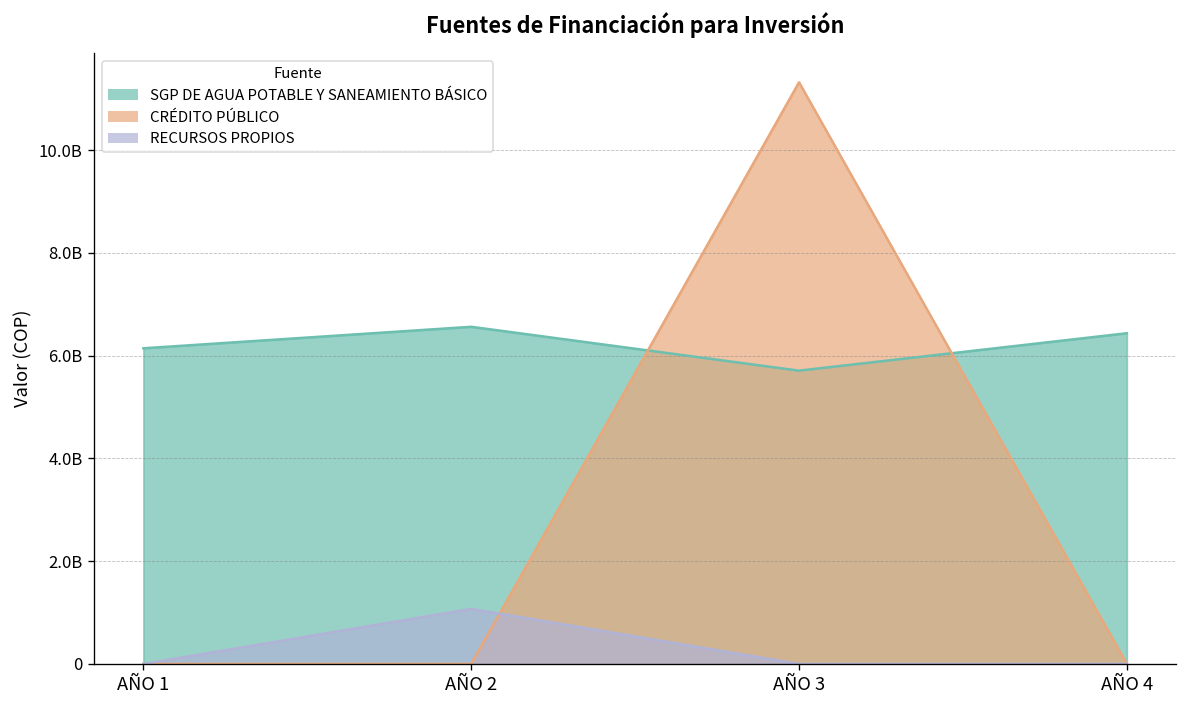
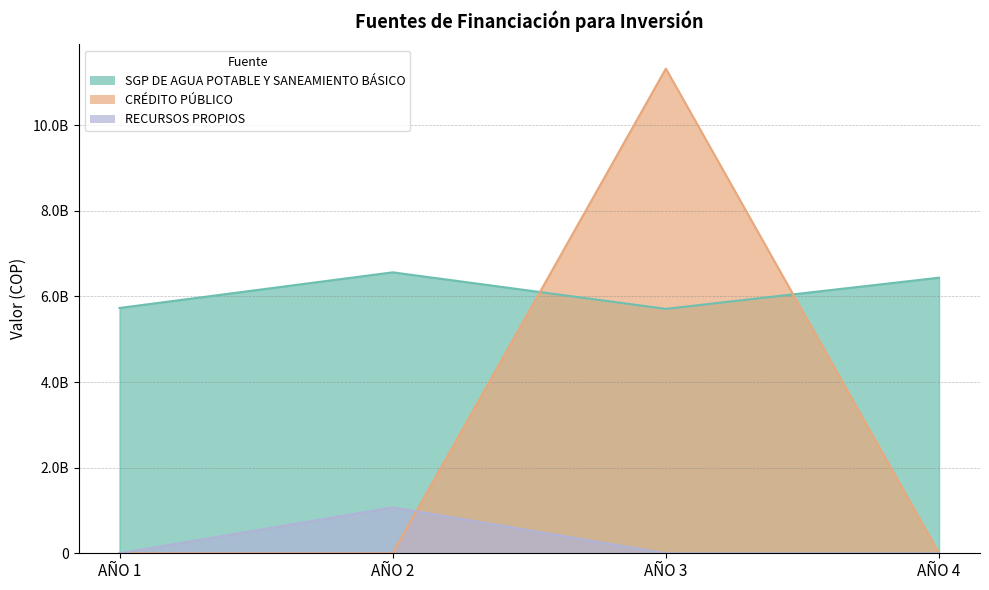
SGP DE AGUA POTABLE Y SANEAMIENTO BÁSICO, AÑO 1: 6100000000 -> 5700000000
